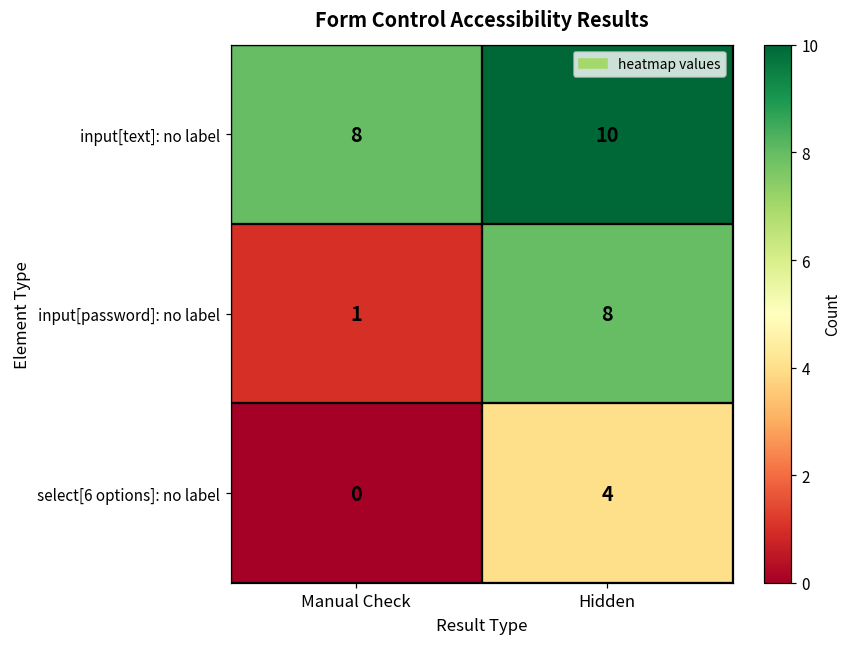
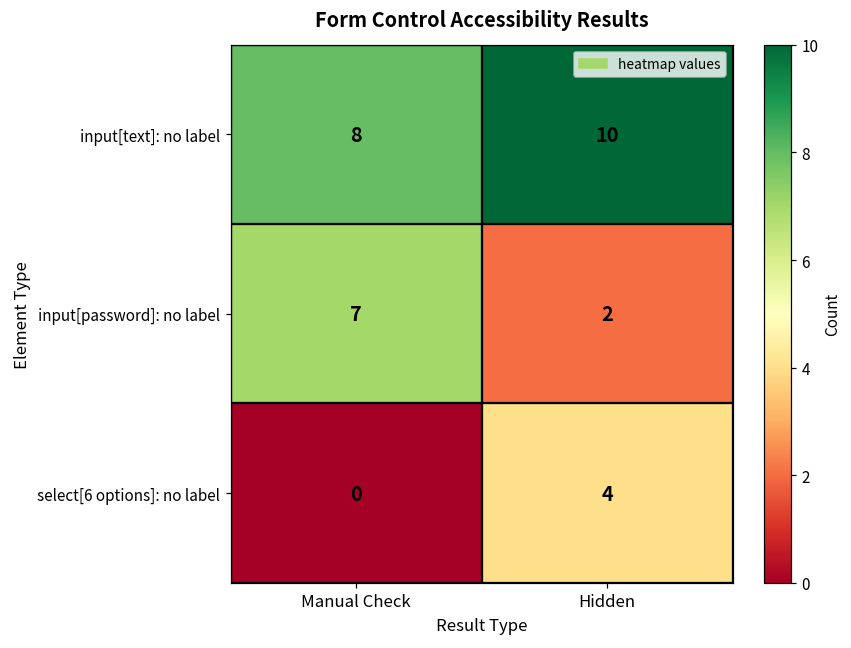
input[password]: no label, Manual Check: 1 -> 7
input[password]: no label, Hidden: 8 -> 2
